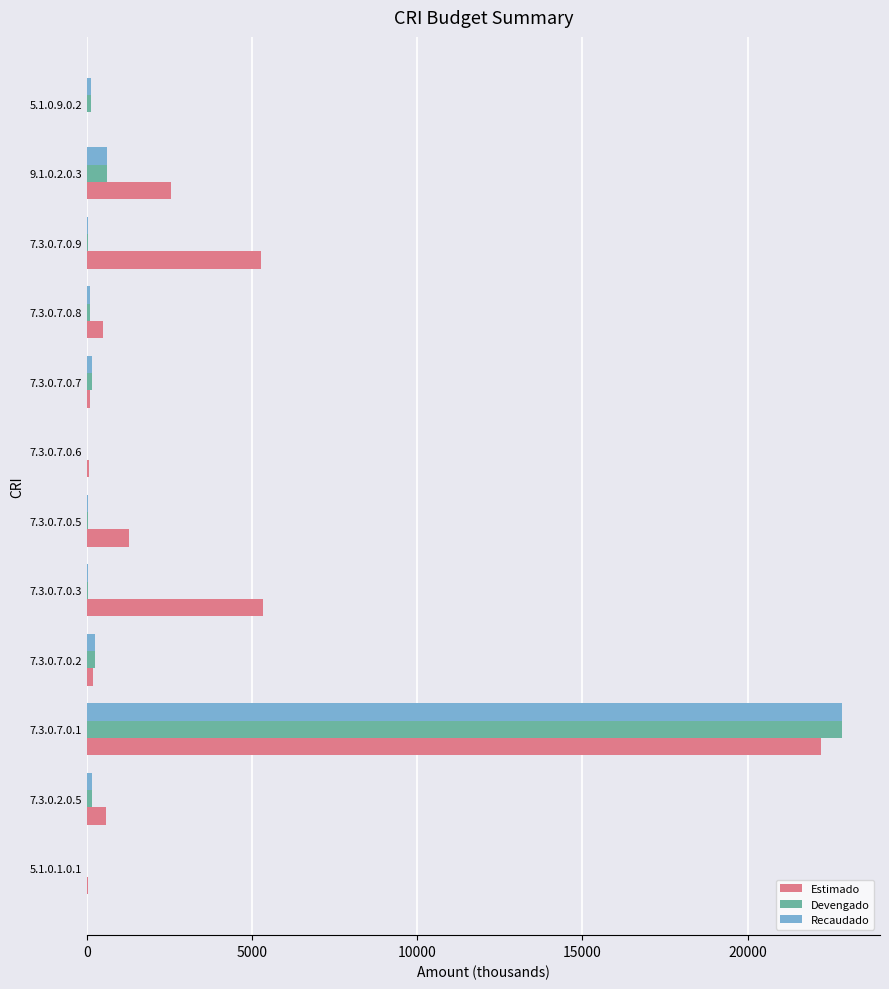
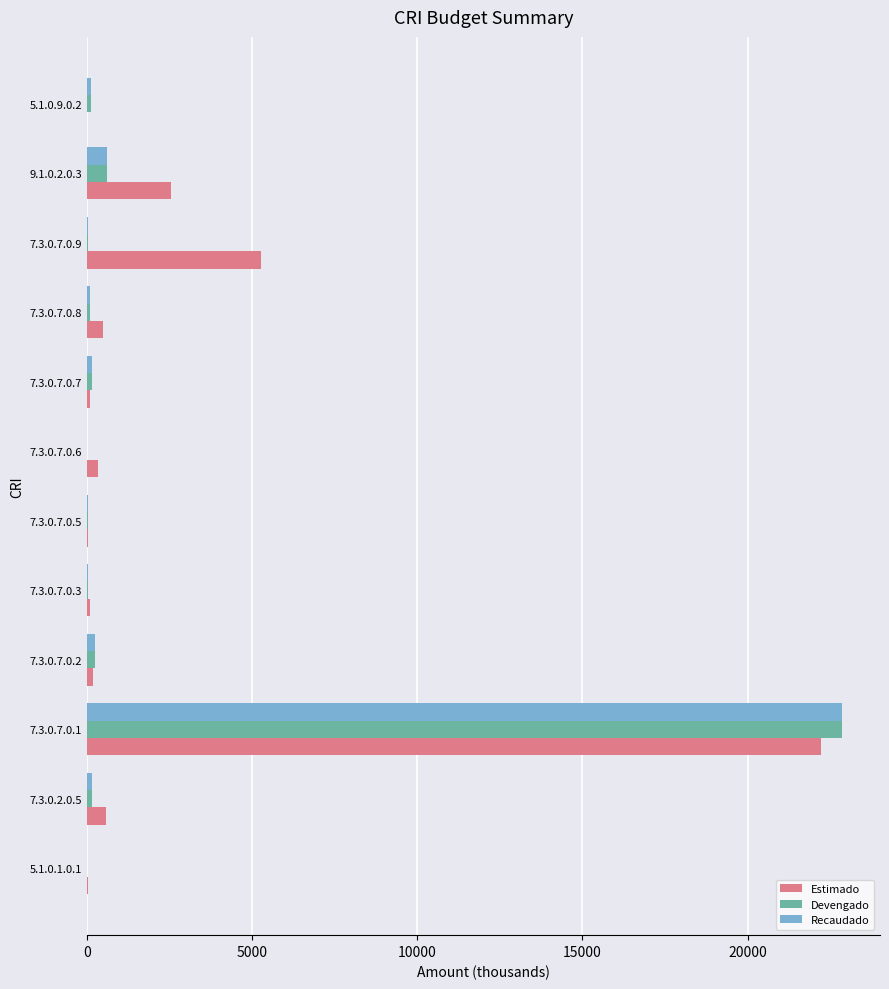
Estimado, 7.3.0.7.0.6: 100 -> 300
Estimado, 7.3.0.7.0.5: 1300 -> 0
Estimado, 7.3.0.7.0.3: 5300 -> 100
